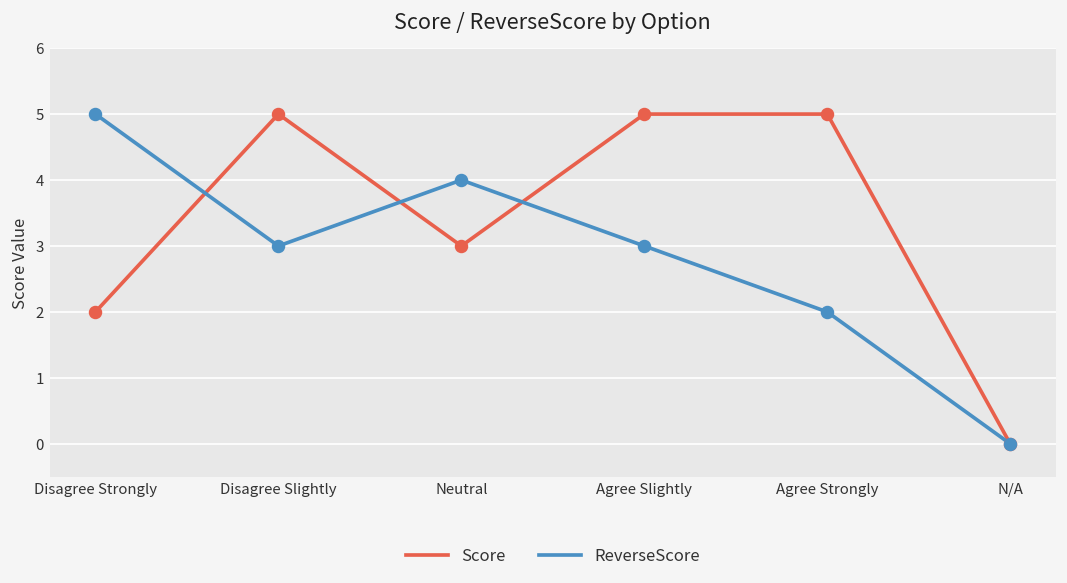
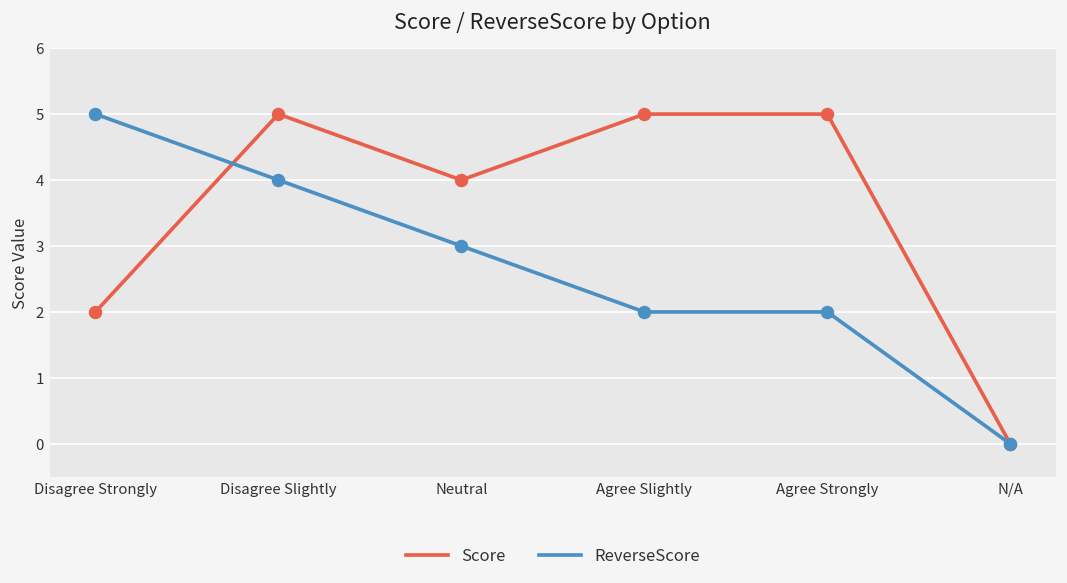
ReverseScore, Disagree Slightly: 3 -> 4
Score, Neutral: 3 -> 4
ReverseScore, Neutral: 4 -> 3
ReverseScore, Agree Slightly: 3 -> 2
